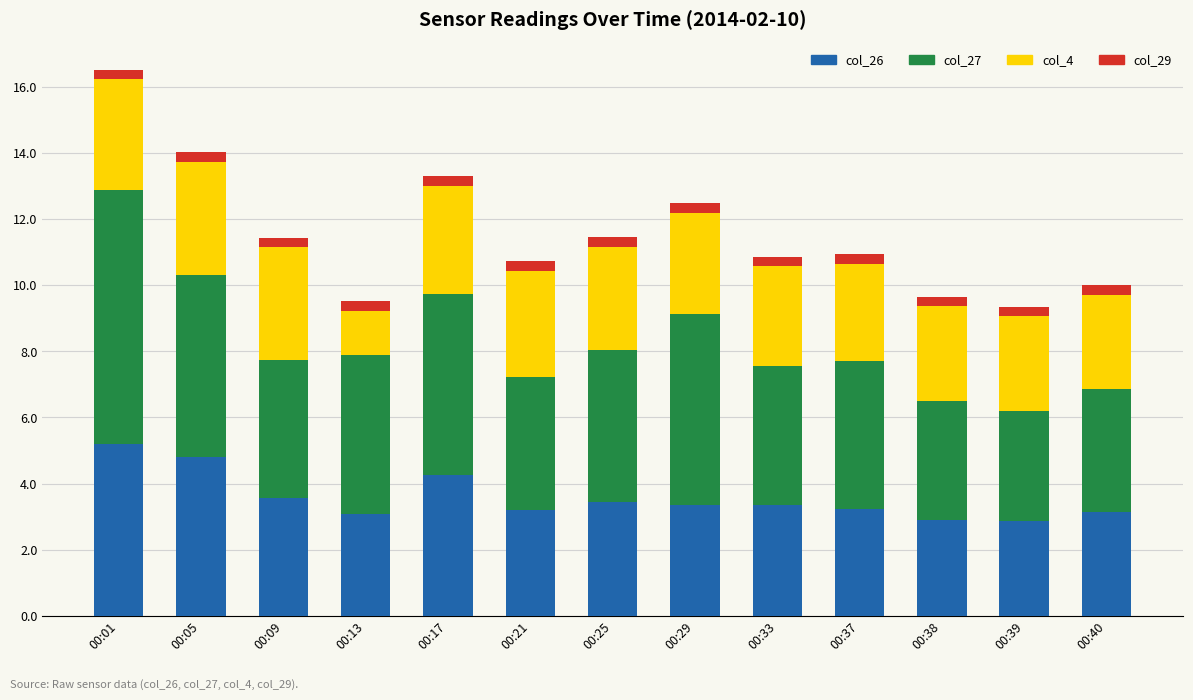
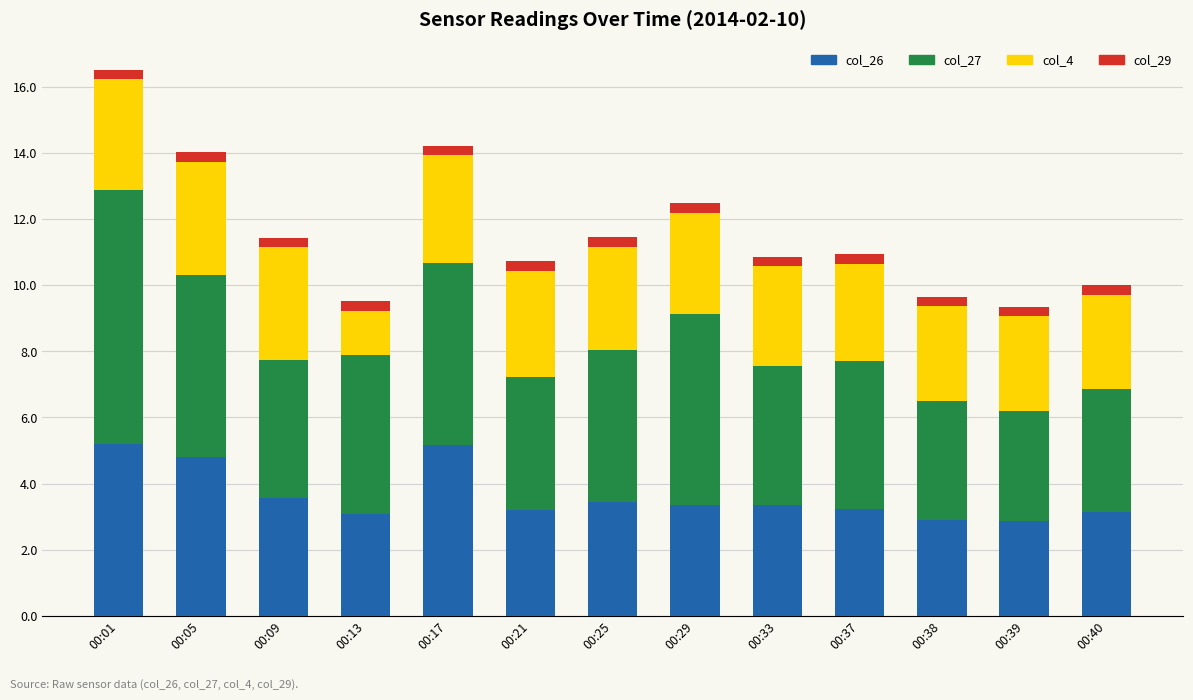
col_26, 00:17: 4.3 -> 5.2
